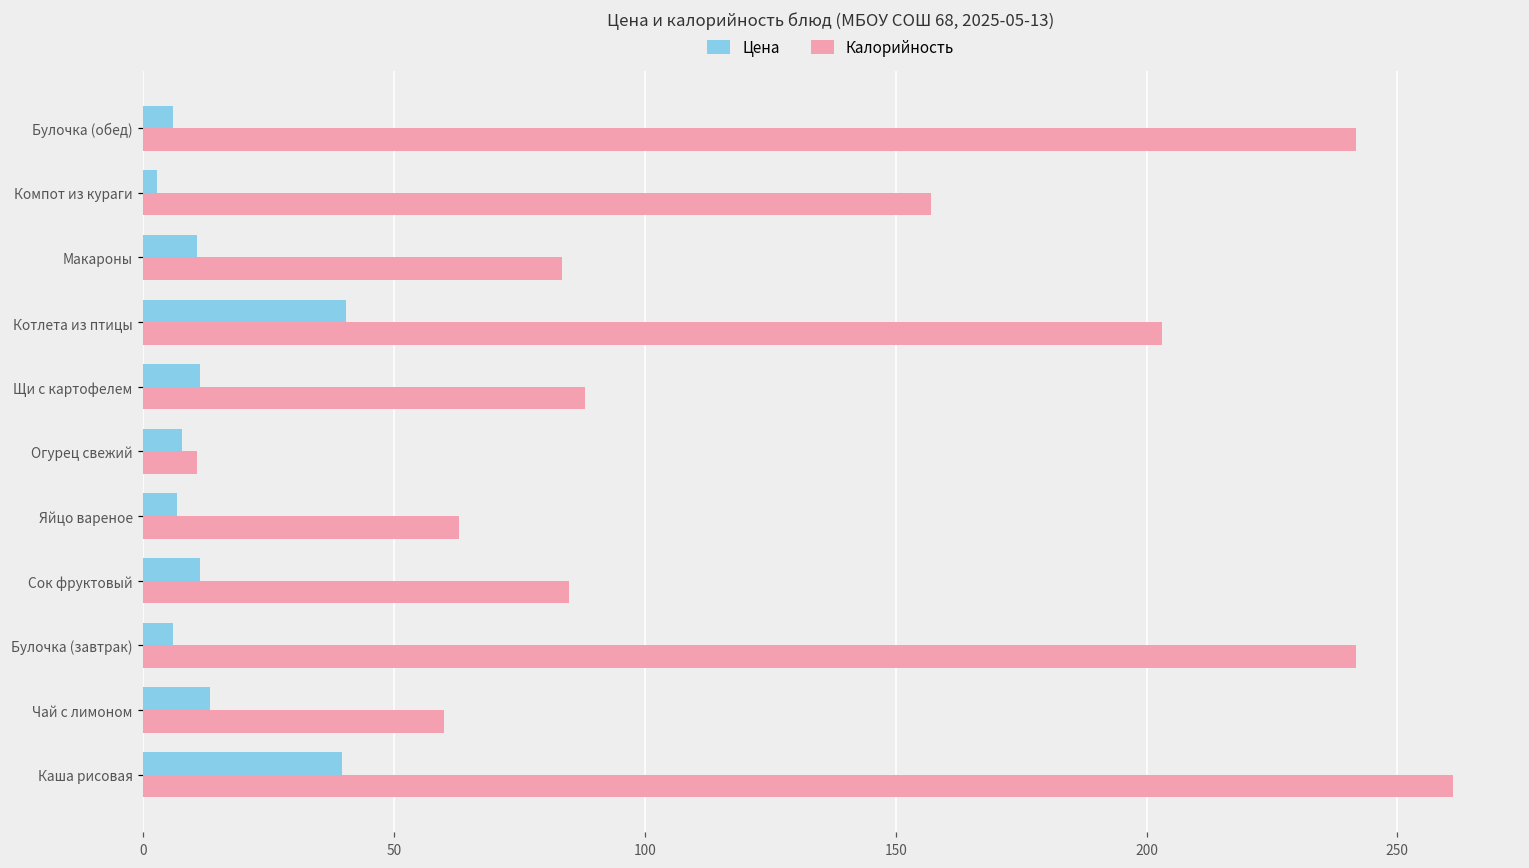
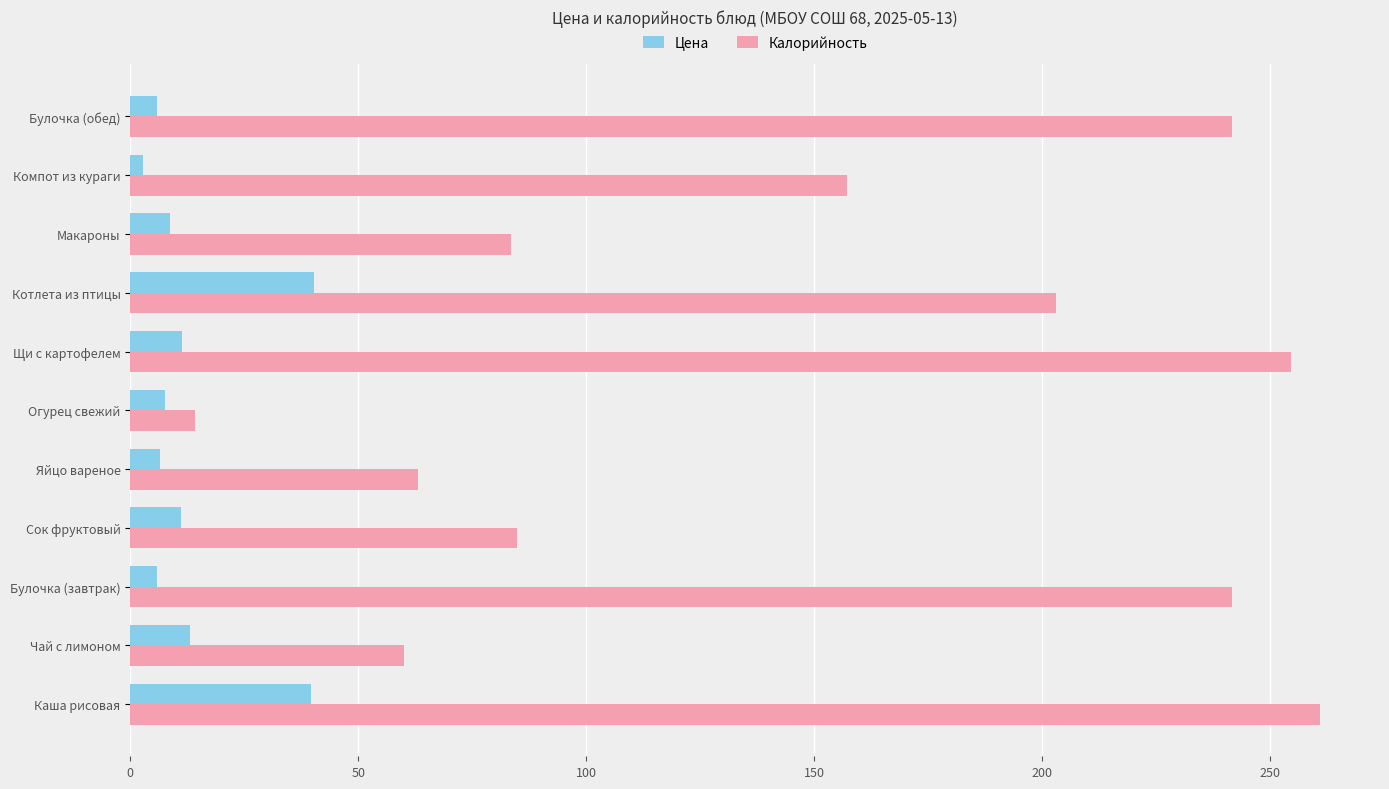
Цена, Макароны: 11 -> 9
Калорийность, Щи с картофелем: 88 -> 255
Калорийность, Огурец свежий: 11 -> 14
